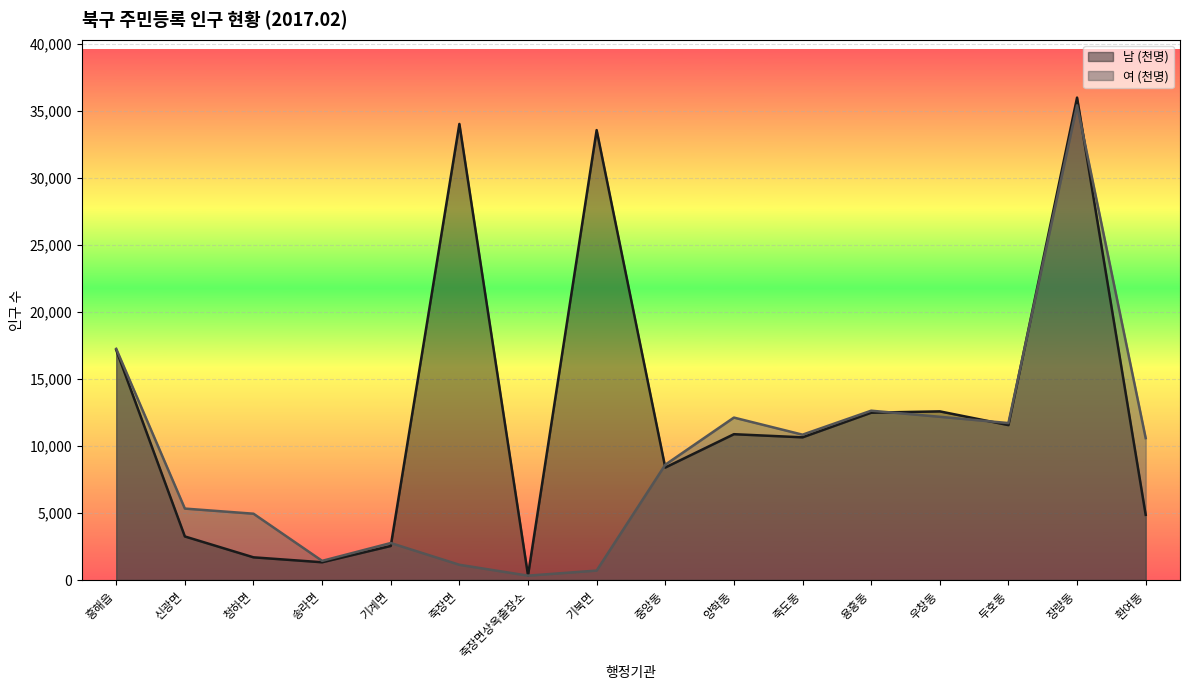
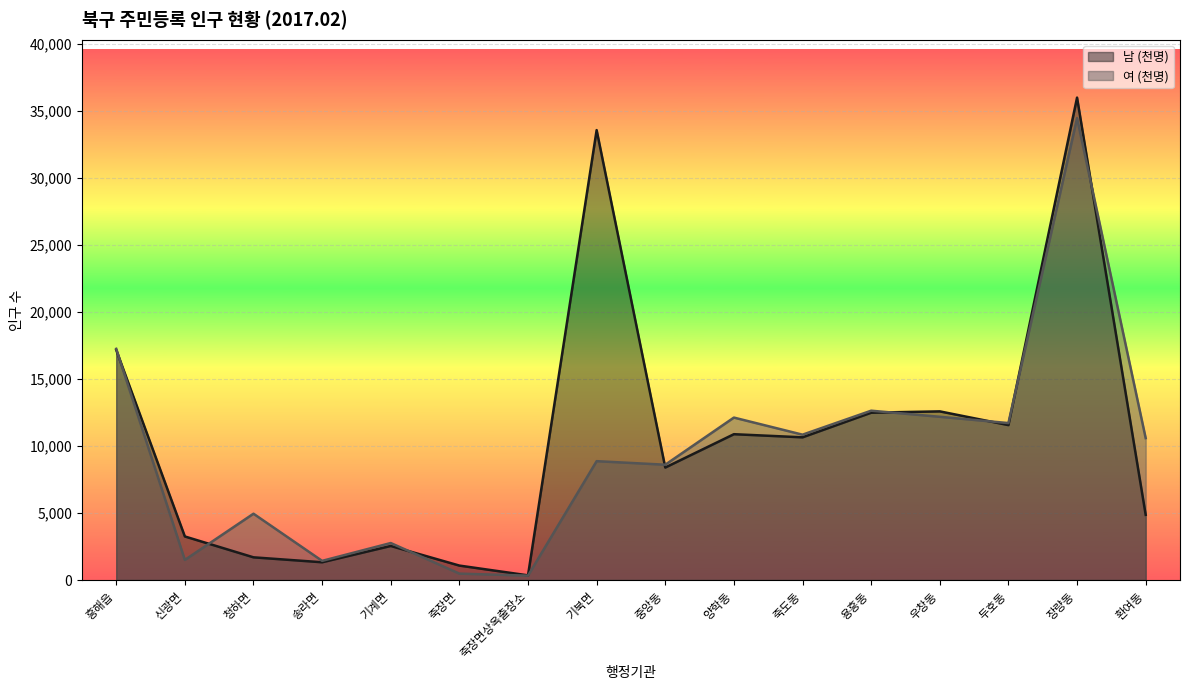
여 (천명), 신광면: 5,300 -> 1,500
남 (천명), 죽장면: 34,000 -> 1,100
여 (천명), 죽장면: 1,100 -> 500
여 (천명), 기북면: 700 -> 8,900
여 (천명), 장량동: 35,400 -> 34,500
